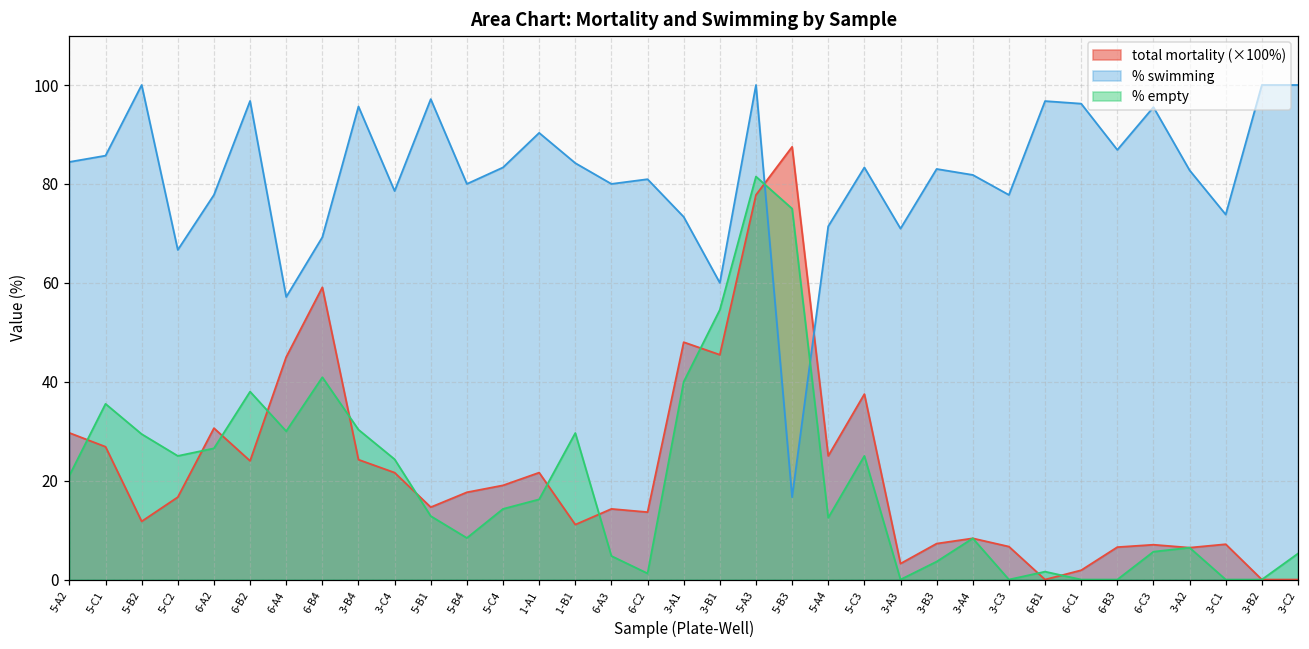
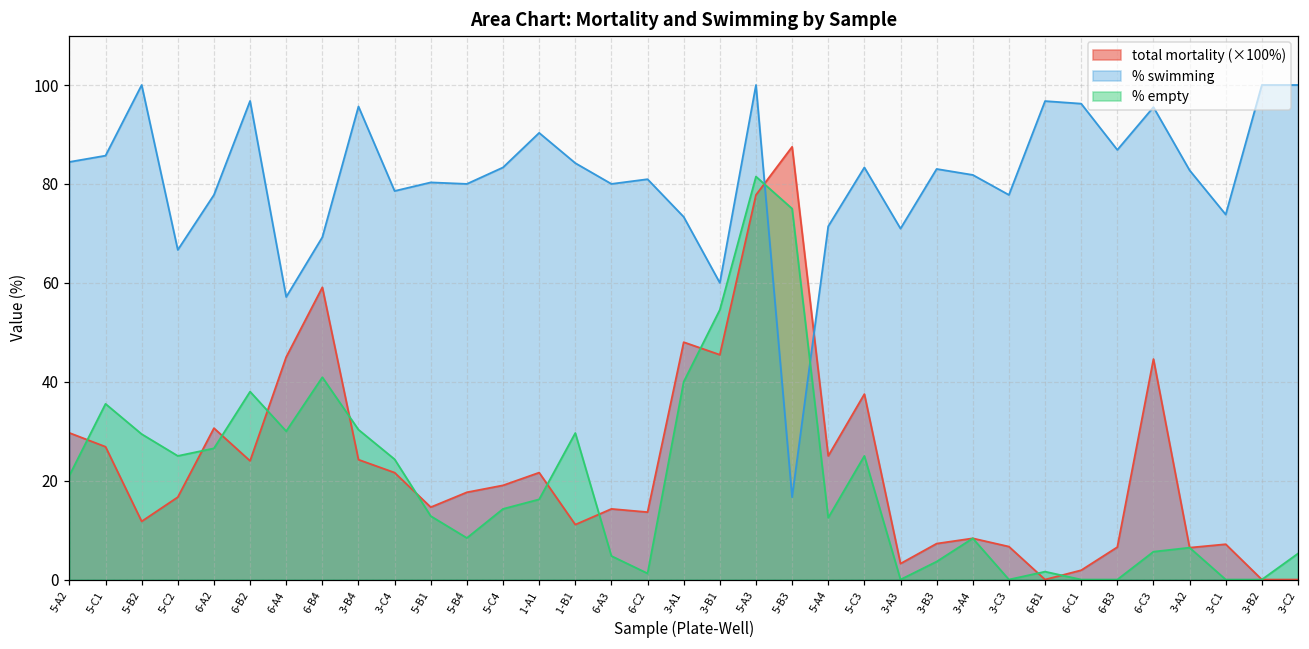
% swimming, 5-B1: 97 -> 80
total mortality (×100%), 6-C3: 7 -> 45
